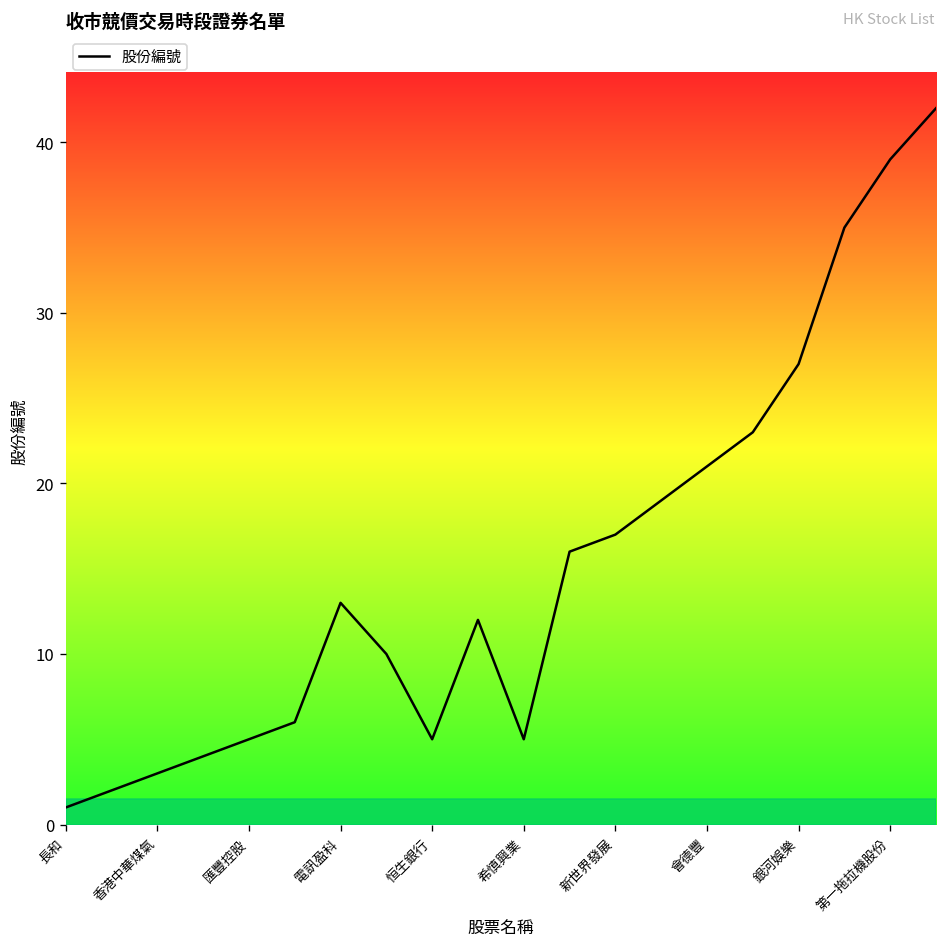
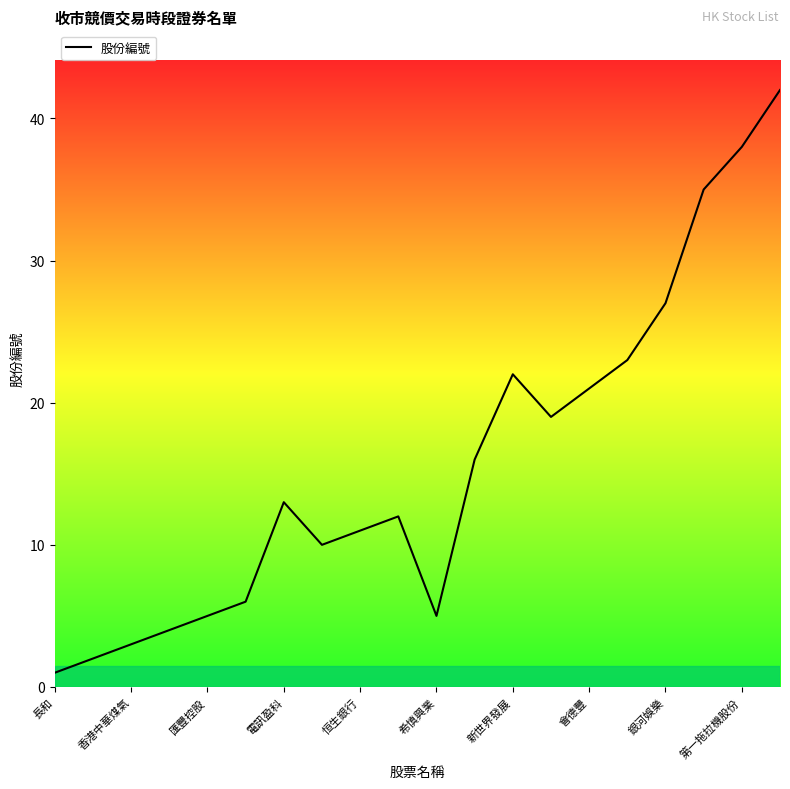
恒生銀行: 5 -> 11
新世界發展: 17 -> 22
第一拖拉機股份: 39 -> 38
